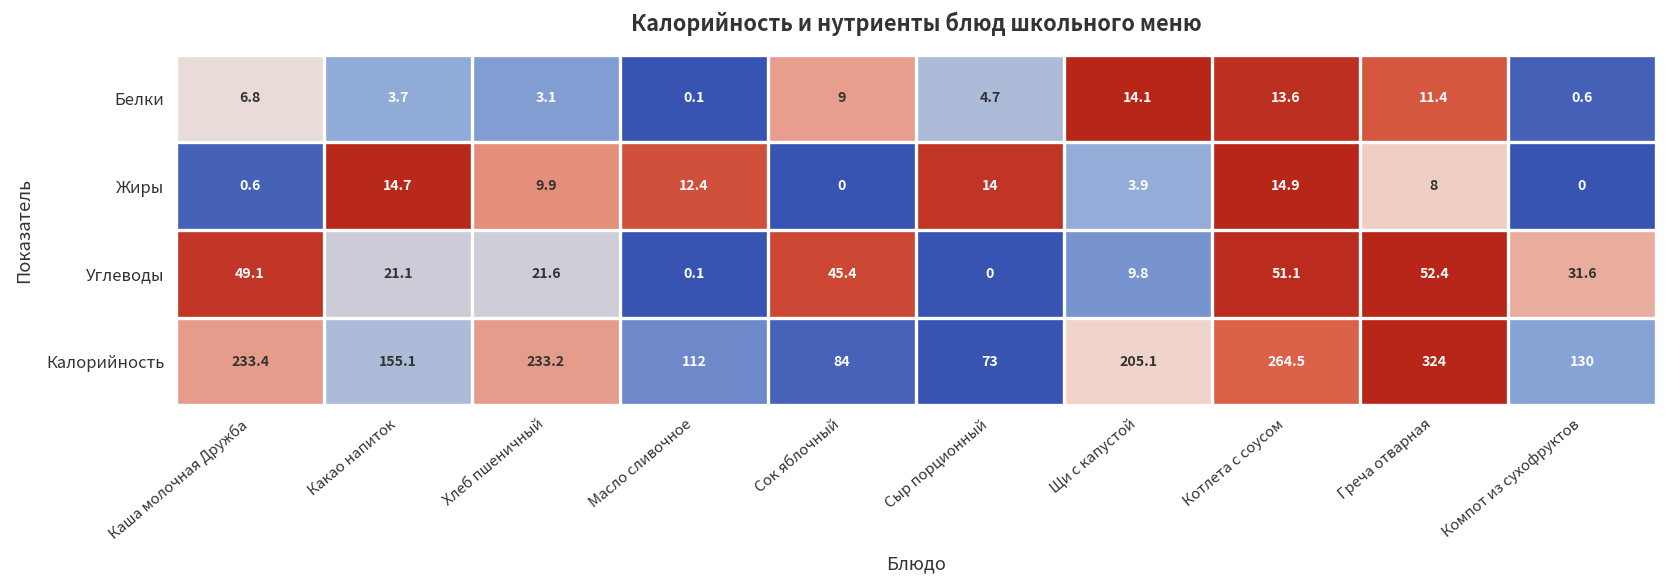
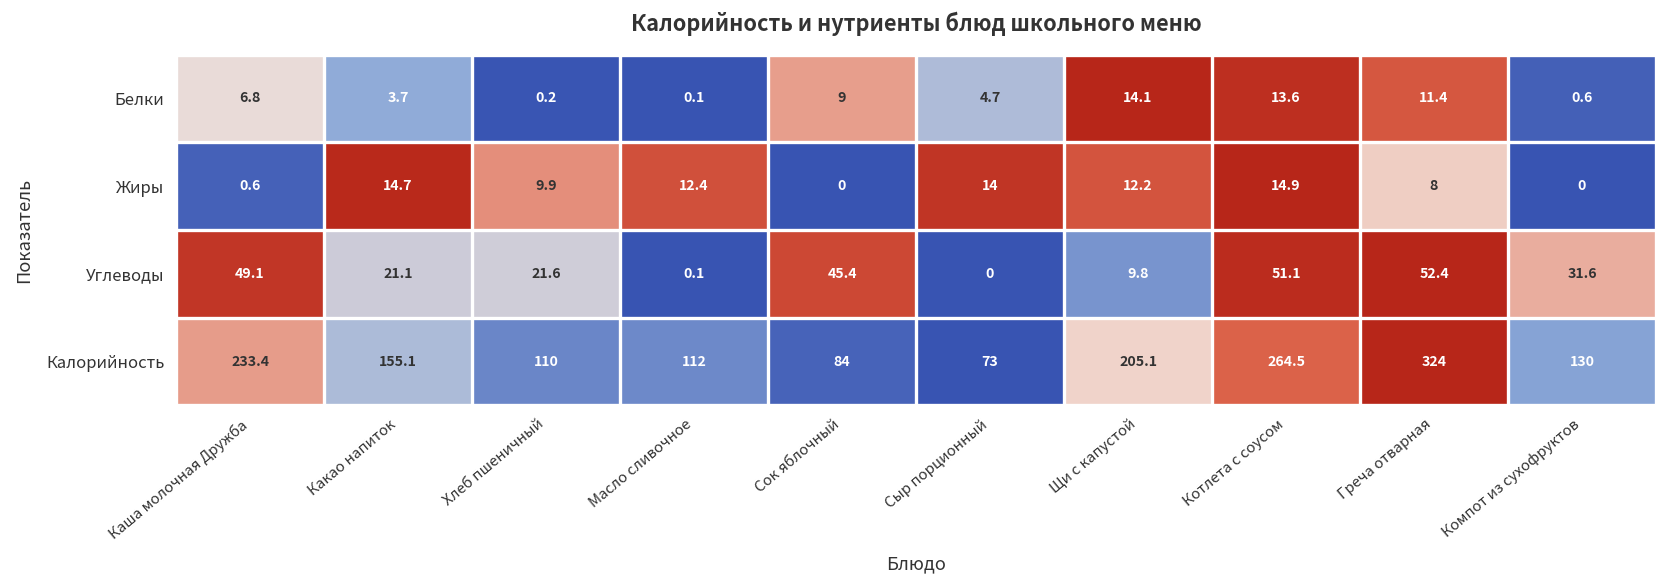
Белки, Хлеб пшеничный: 3.1 -> 0.2
Жиры, Щи с капустой: 3.9 -> 12.2
Калорийность, Хлеб пшеничный: 233.2 -> 110
